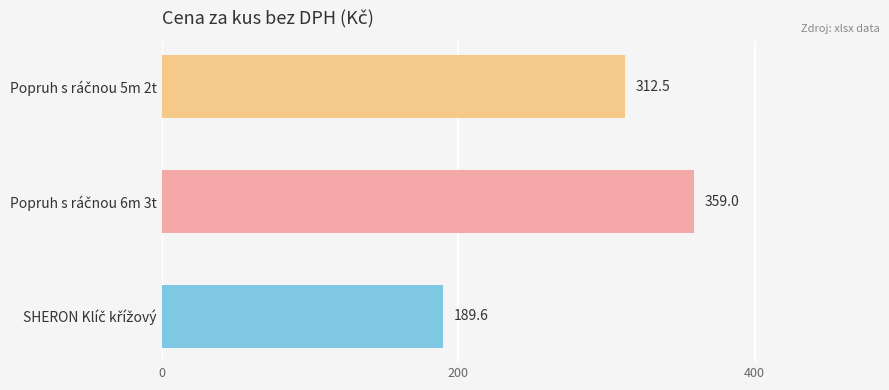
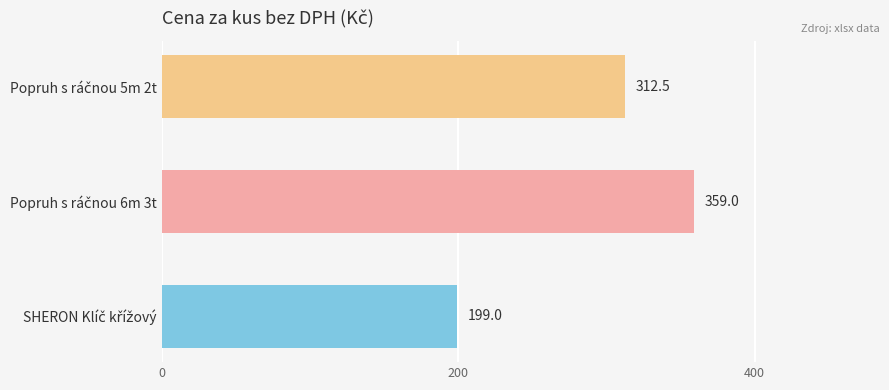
SHERON Klíč křížový: 189.6 -> 199.0
